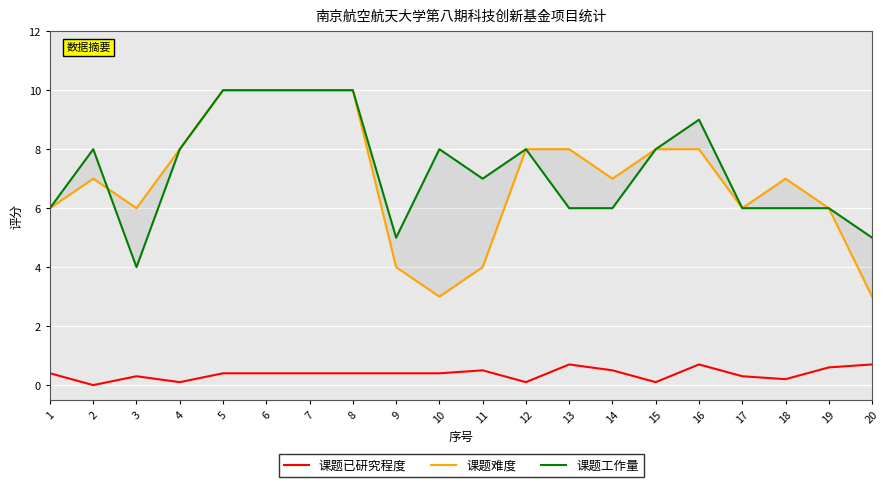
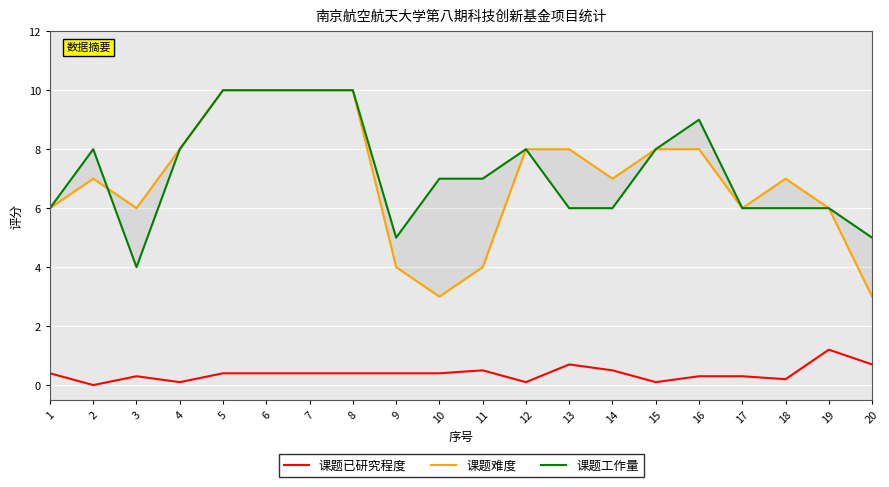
课题工作量, 10: 8 -> 7
课题已研究程度, 16: 0.7 -> 0.3
课题已研究程度, 19: 0.6 -> 1.2
